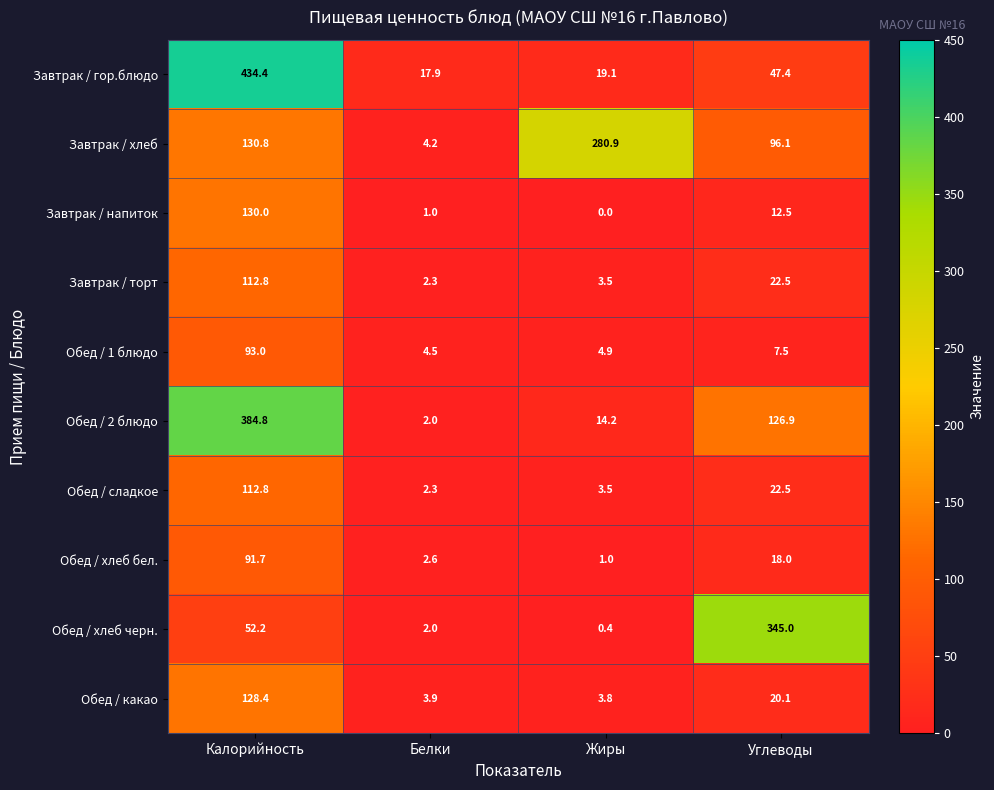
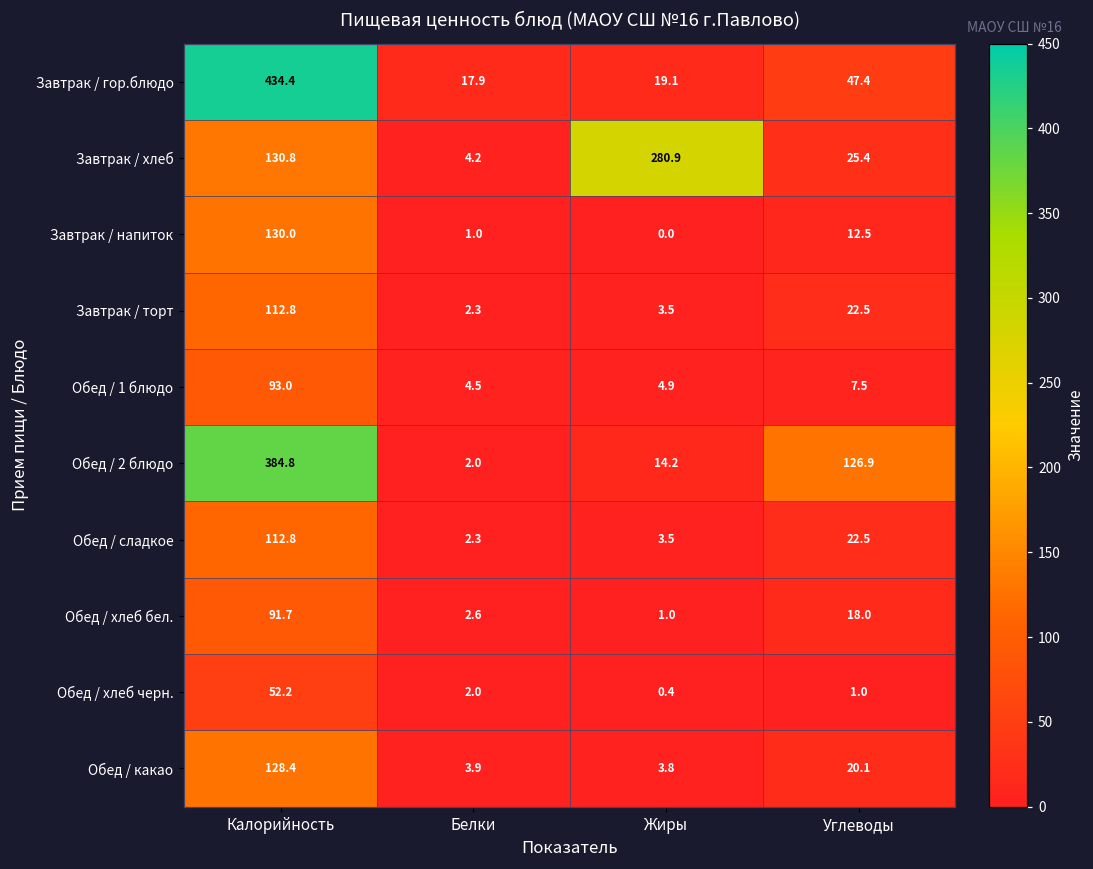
Завтрак / хлеб, Углеводы: 96.1 -> 25.4
Обед / хлеб черн., Углеводы: 345.0 -> 1.0
